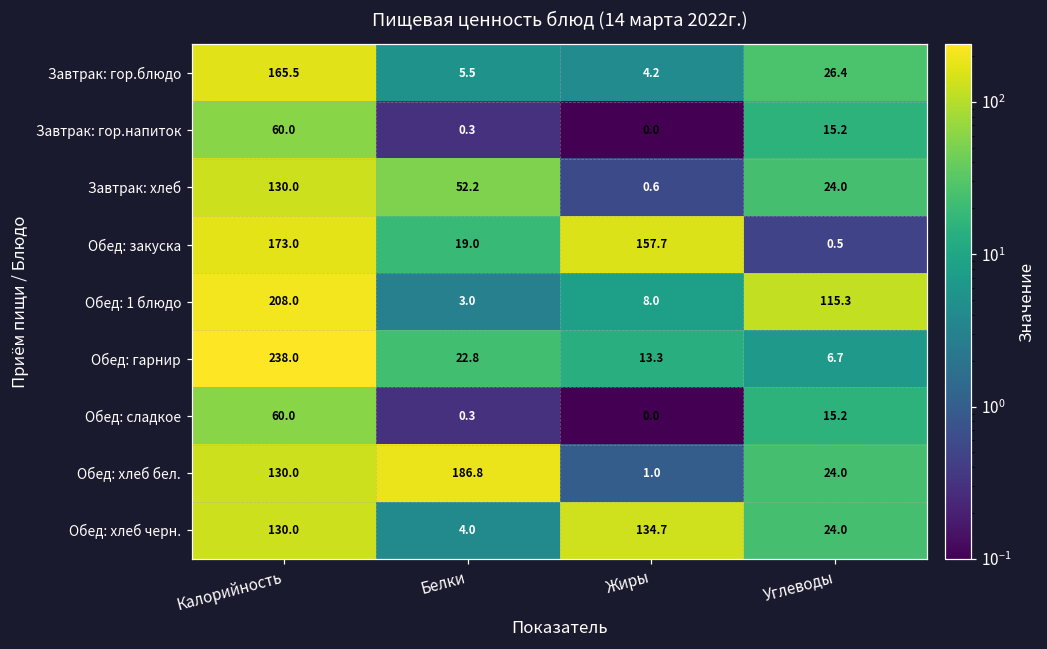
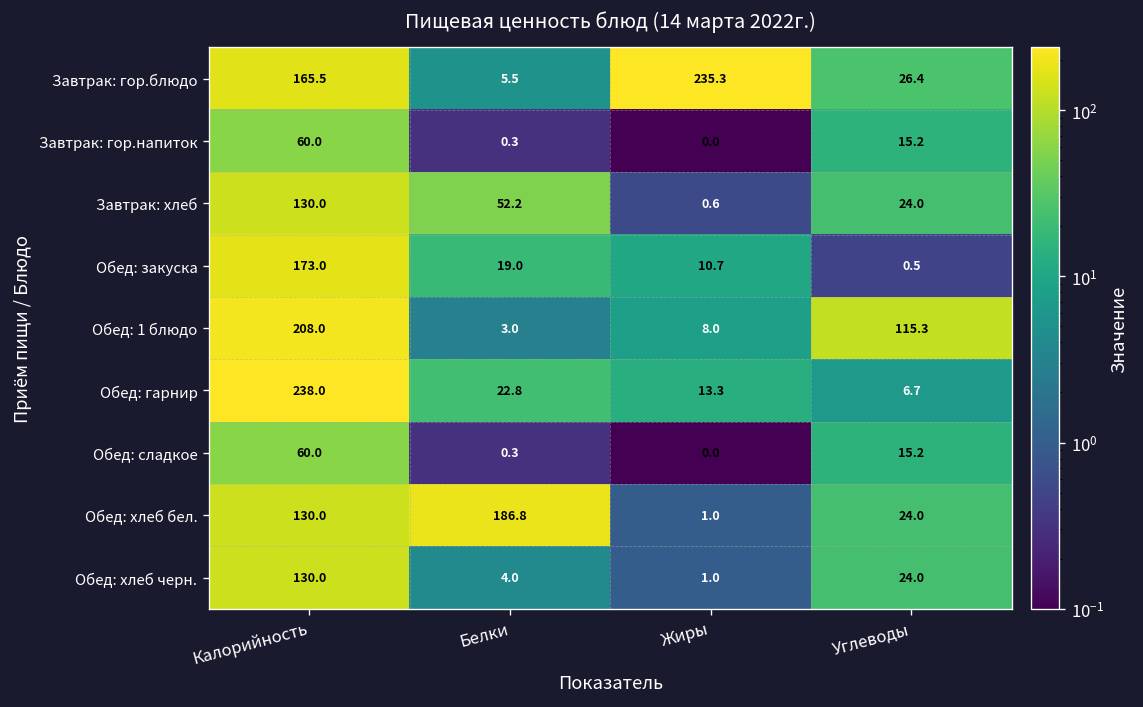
Завтрак: гор.блюдо, Жиры: 4.2 -> 235.3
Обед: закуска, Жиры: 157.7 -> 10.7
Обед: хлеб черн., Жиры: 134.7 -> 1.0
